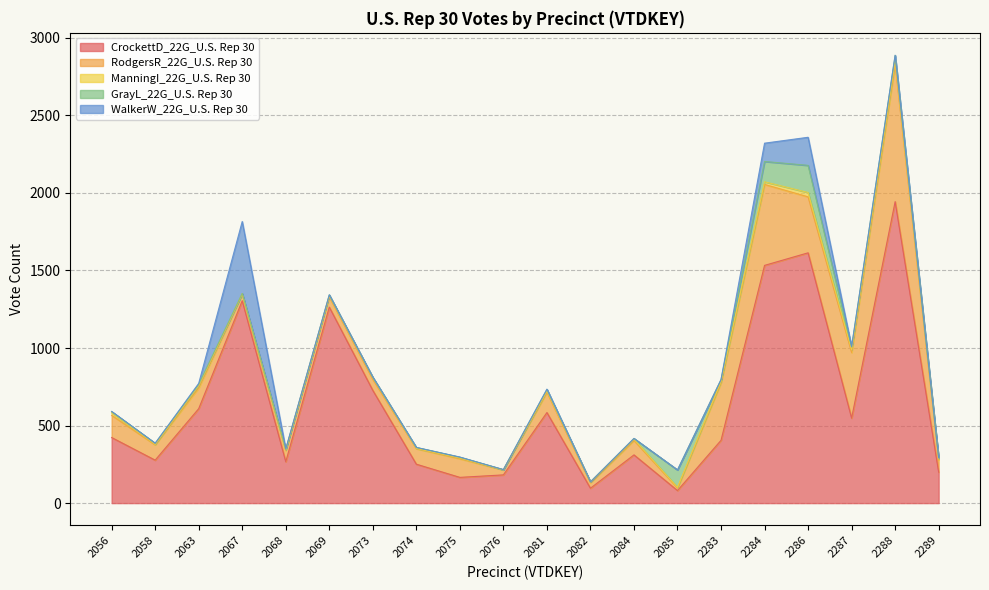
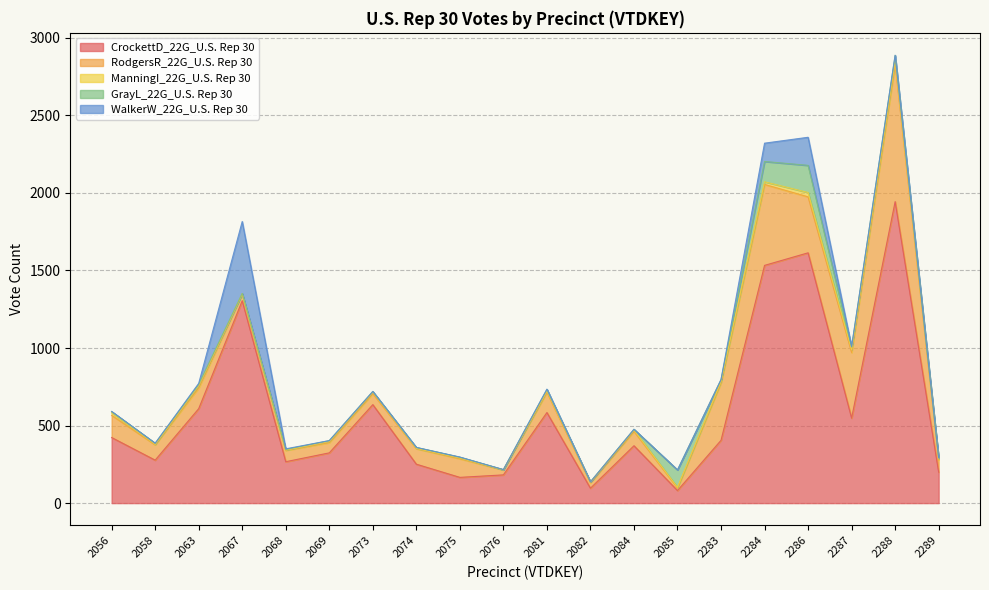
CrockettD_22G_U.S. Rep 30, 2069: 1260 -> 320
CrockettD_22G_U.S. Rep 30, 2073: 730 -> 640
CrockettD_22G_U.S. Rep 30, 2084: 310 -> 370
